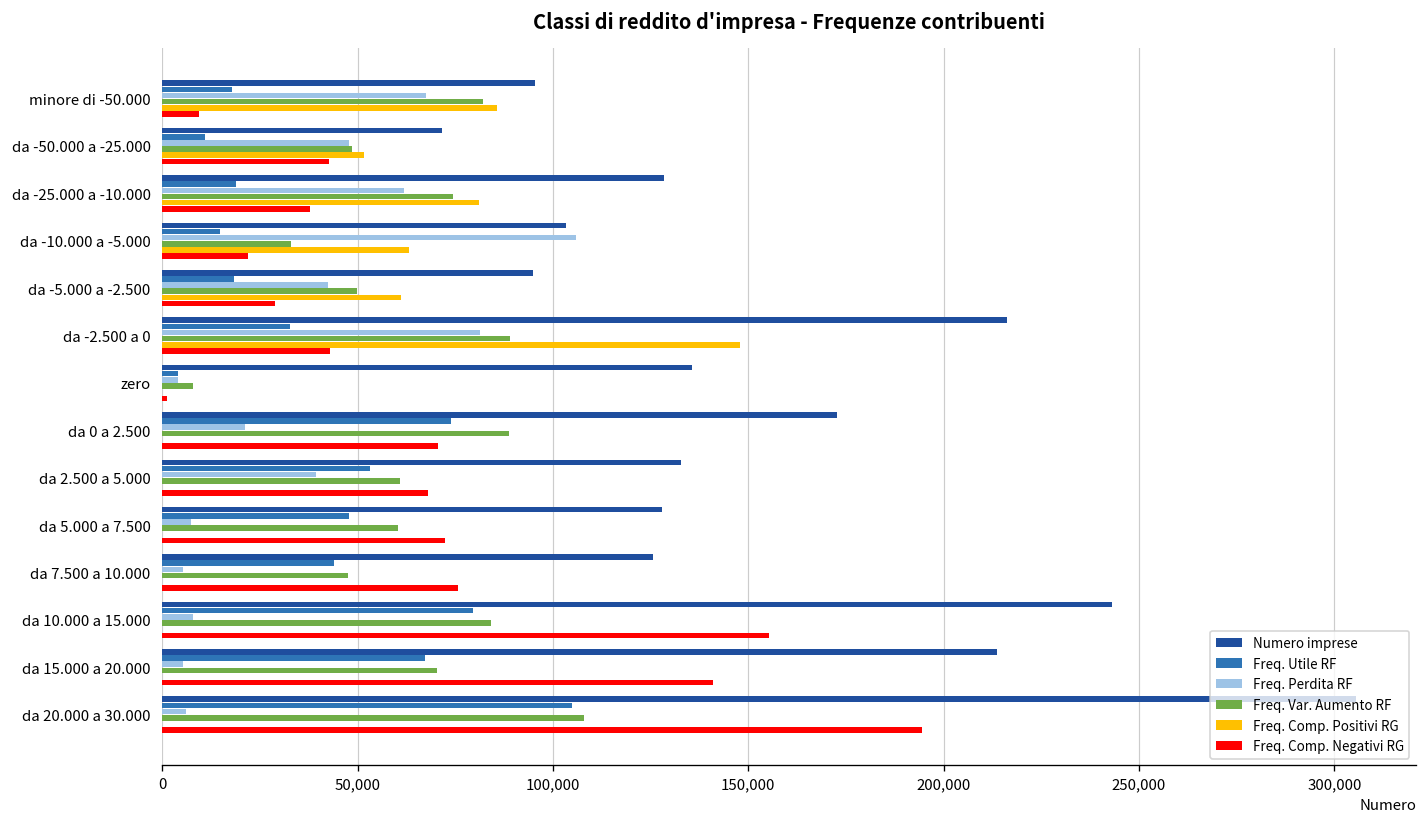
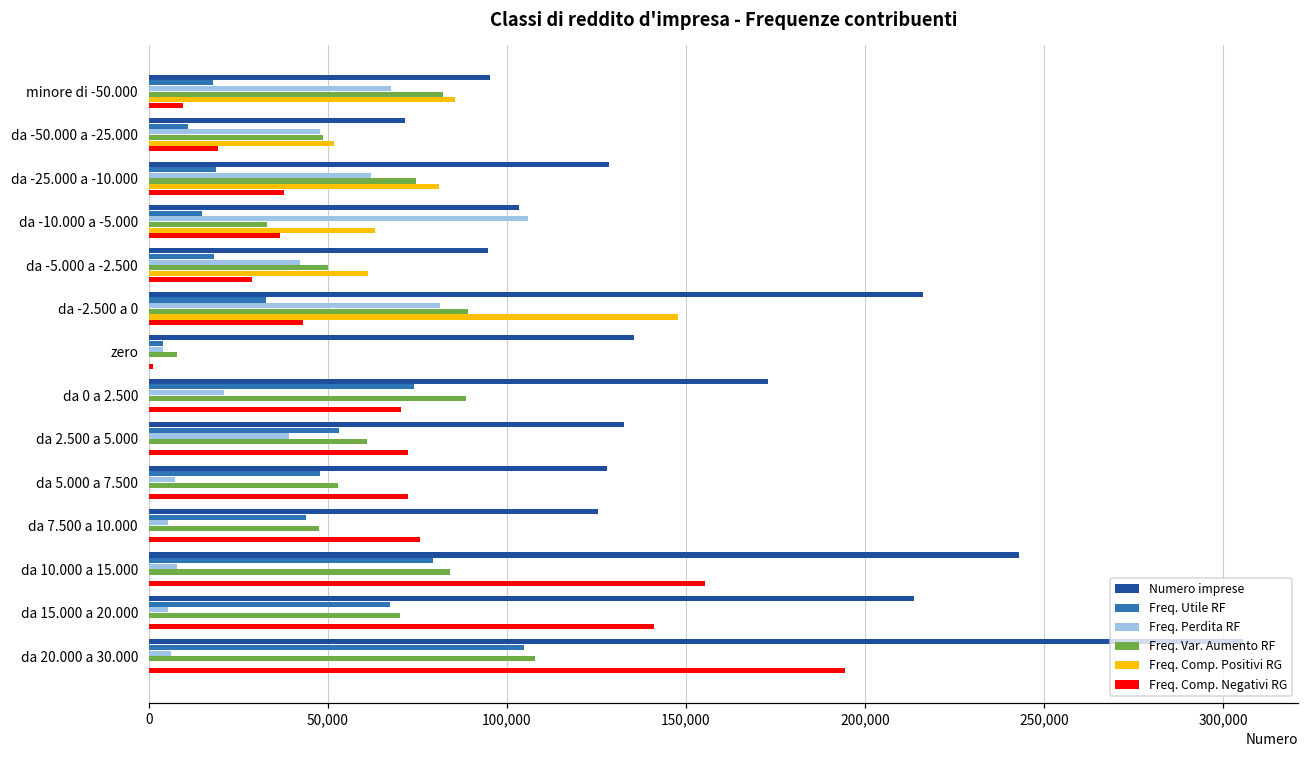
Freq. Comp. Negativi RG, da -50.000 a -25.000: 43,000 -> 19,000
Freq. Comp. Negativi RG, da -10.000 a -5.000: 22,000 -> 37,000
Freq. Comp. Negativi RG, da 2.500 a 5.000: 68,000 -> 72,000
Freq. Var. Aumento RF, da 5.000 a 7.500: 60,000 -> 53,000
